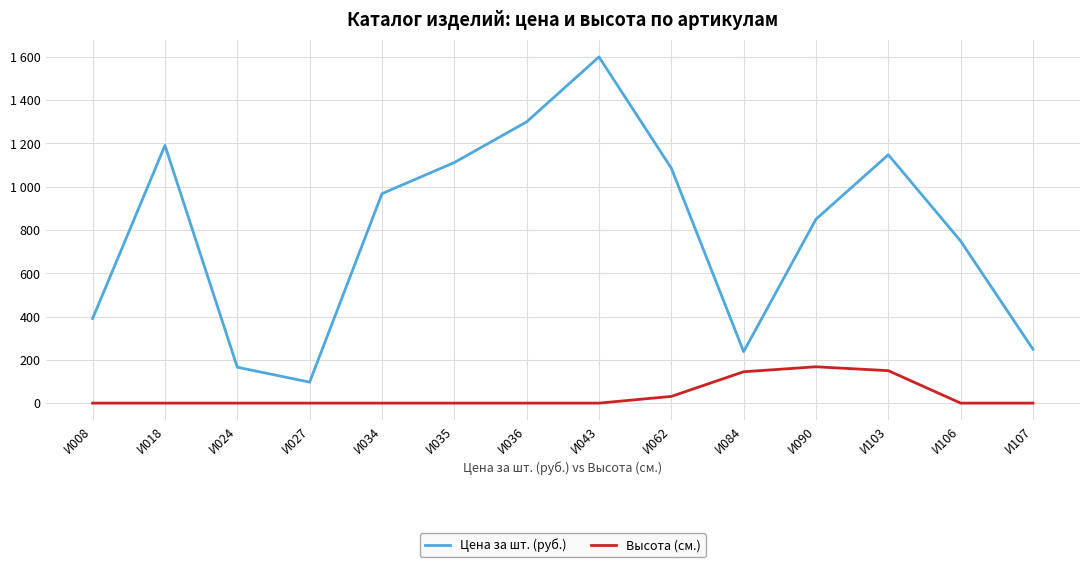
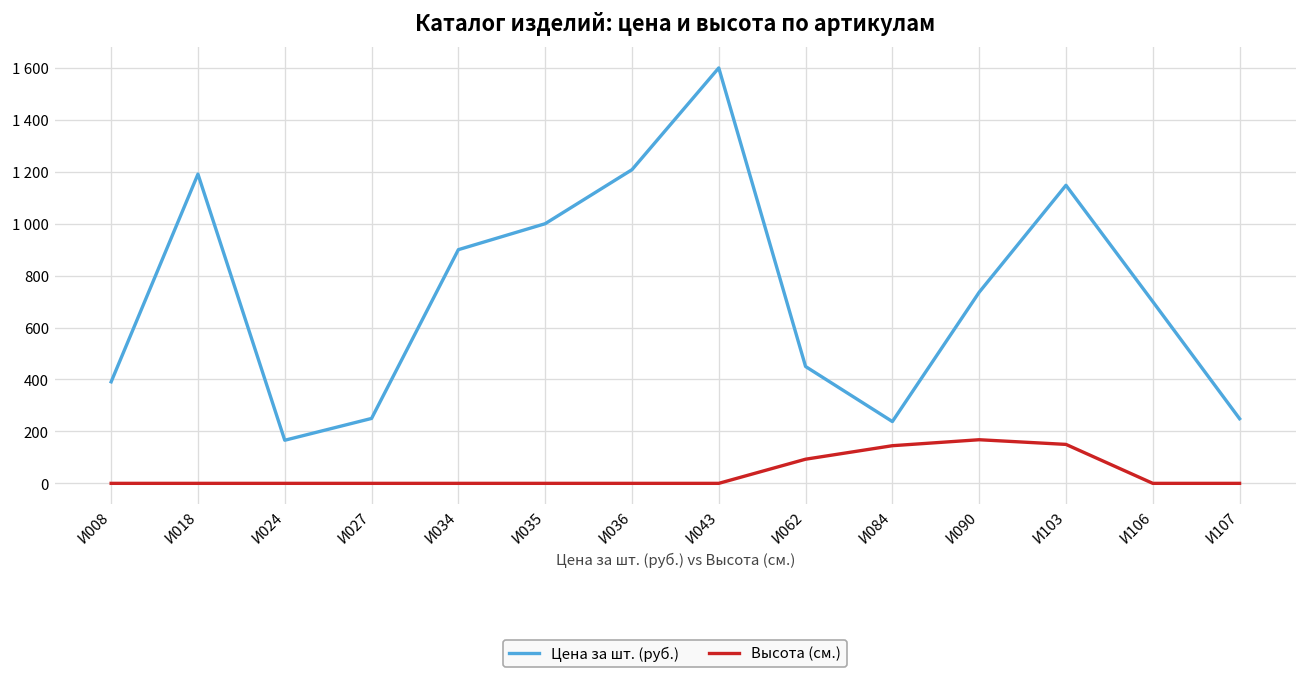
Цена за шт. (руб.), И027: 100 -> 250
Цена за шт. (руб.), И034: 970 -> 900
Цена за шт. (руб.), И035: 1110 -> 1000
Цена за шт. (руб.), И036: 1300 -> 1210
Цена за шт. (руб.), И062: 1090 -> 450
Высота (см.), И062: 30 -> 90
Цена за шт. (руб.), И090: 850 -> 740
Цена за шт. (руб.), И106: 750 -> 700
